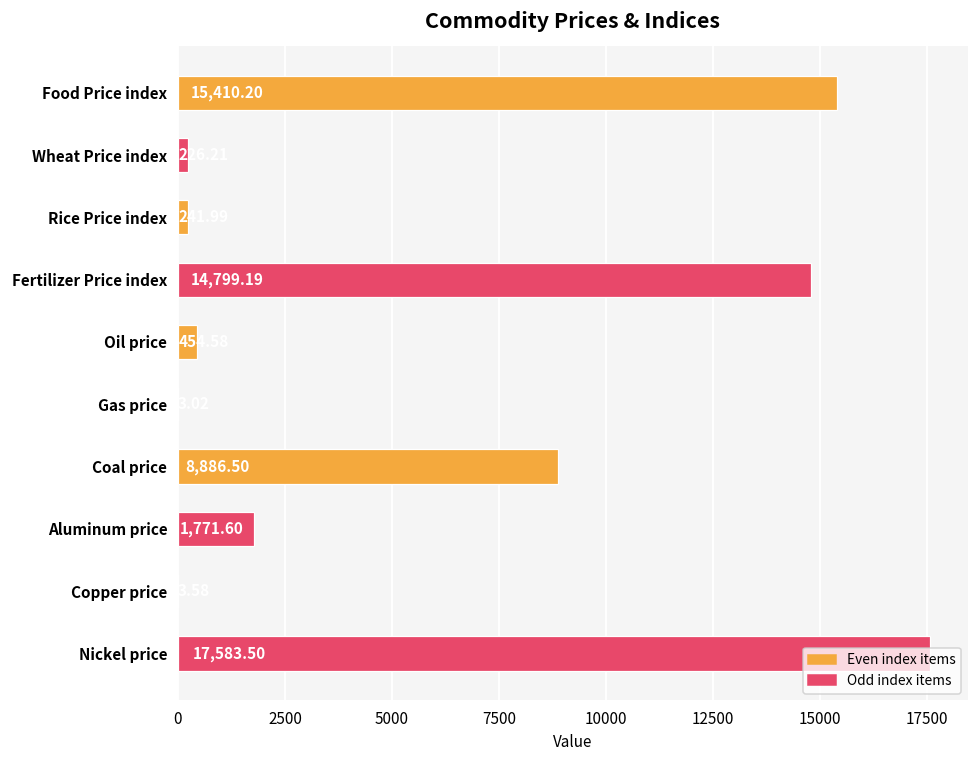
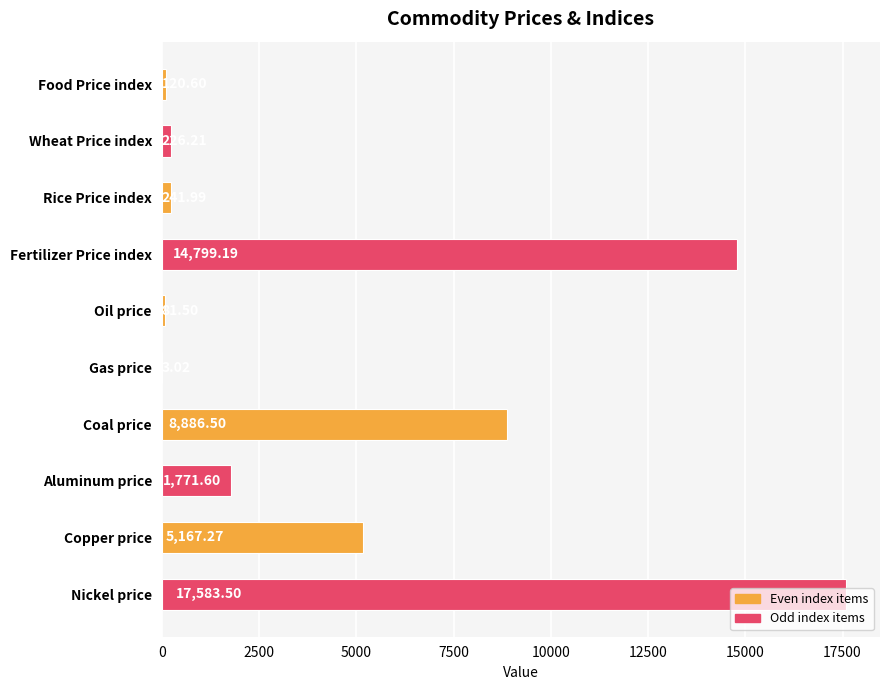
Food Price index: 15400 -> 100
Oil price: 500 -> 100
Copper price: 0 -> 5200
